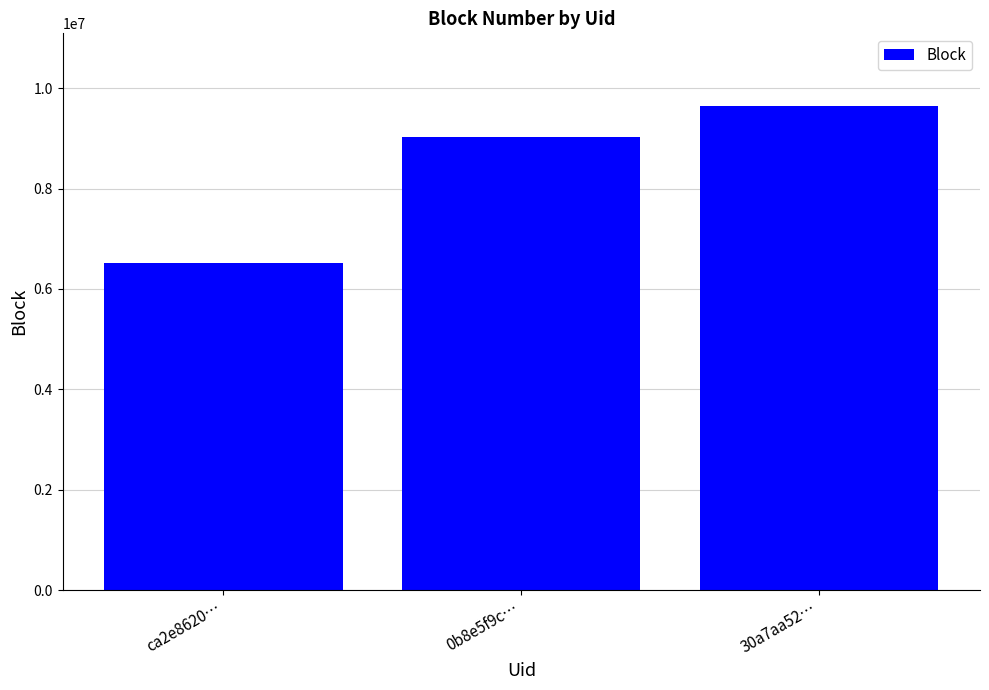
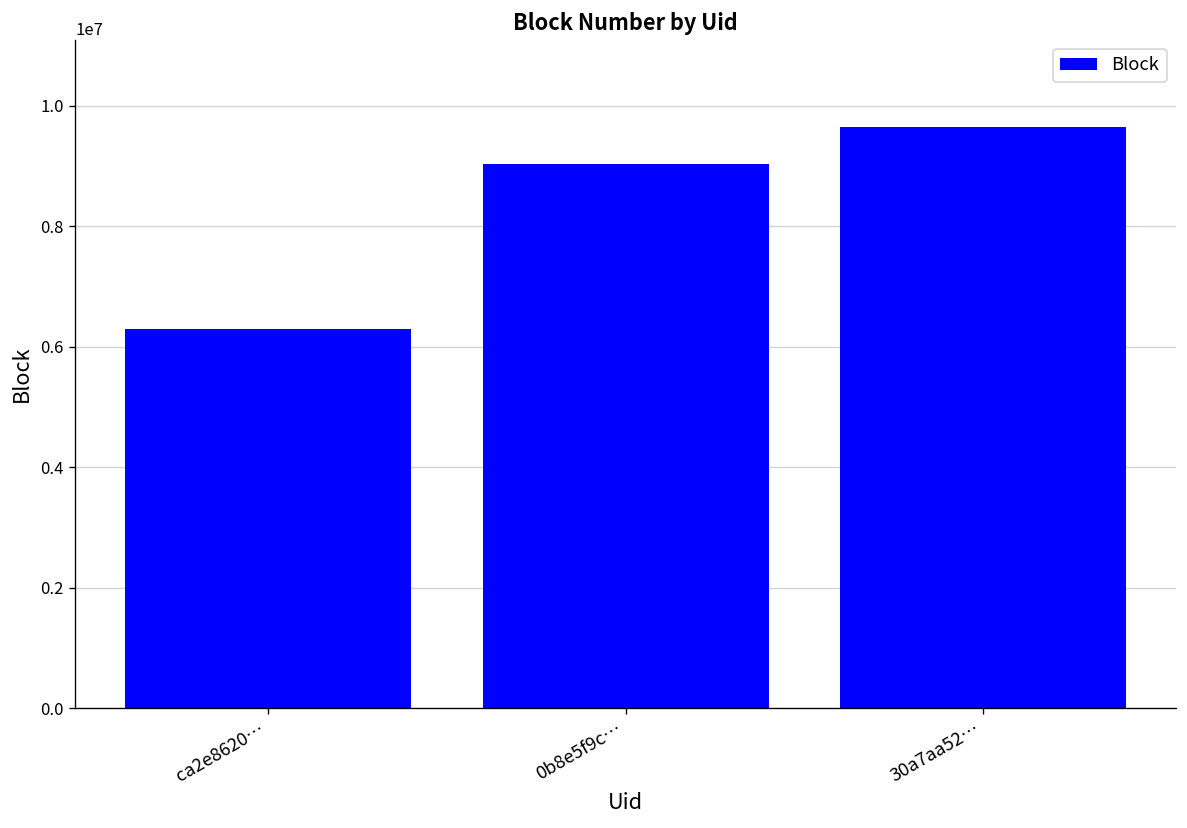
ca2e8620…: 6500000 -> 6300000
